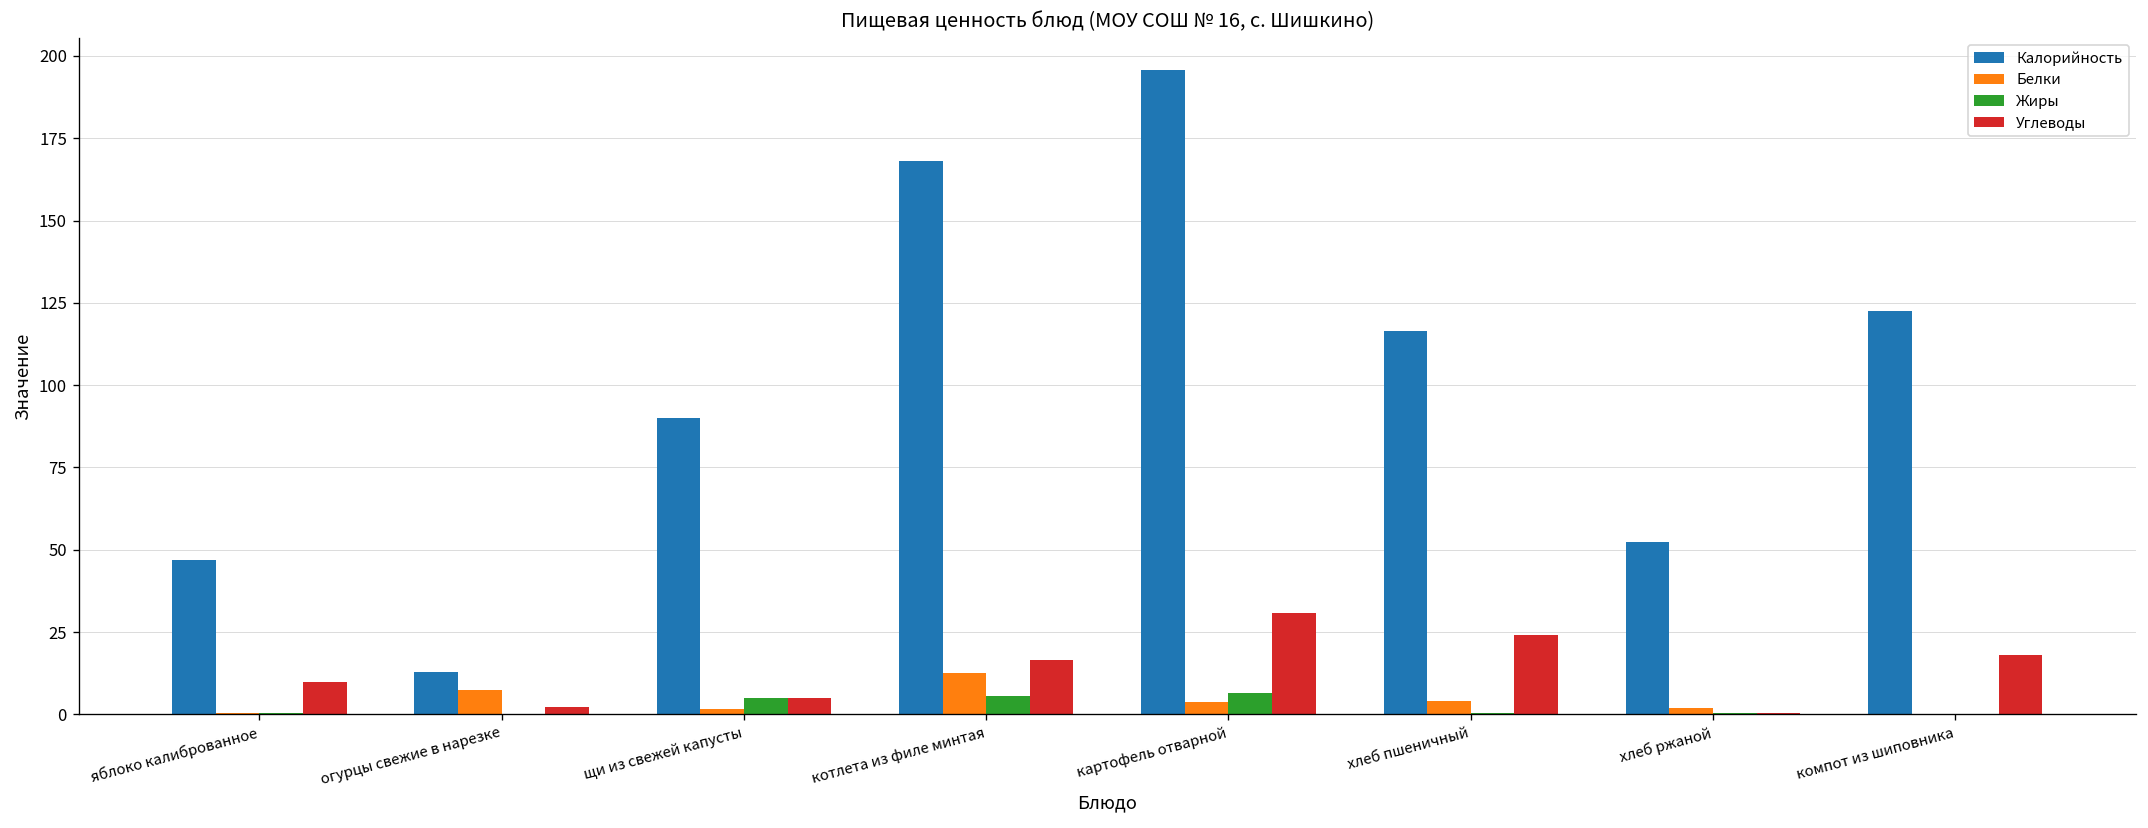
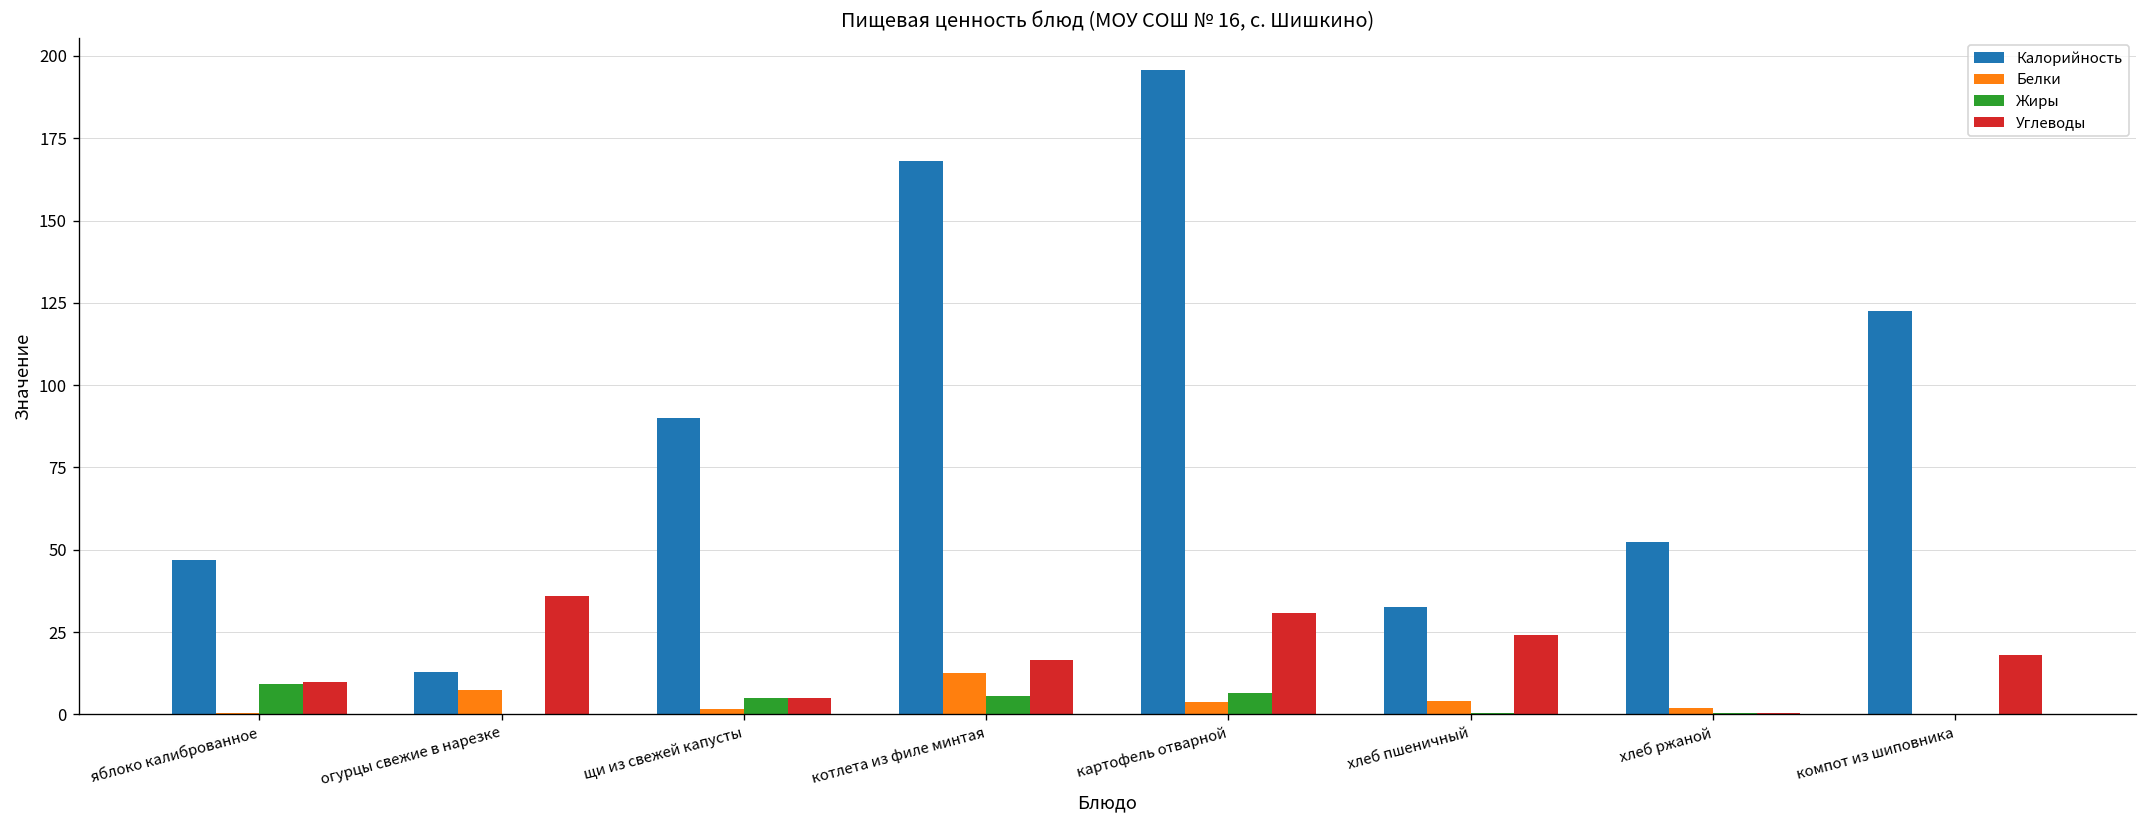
Жиры, яблоко калиброванное: 0 -> 9
Углеводы, огурцы свежие в нарезке: 2 -> 36
Калорийность, хлеб пшеничный: 117 -> 33
